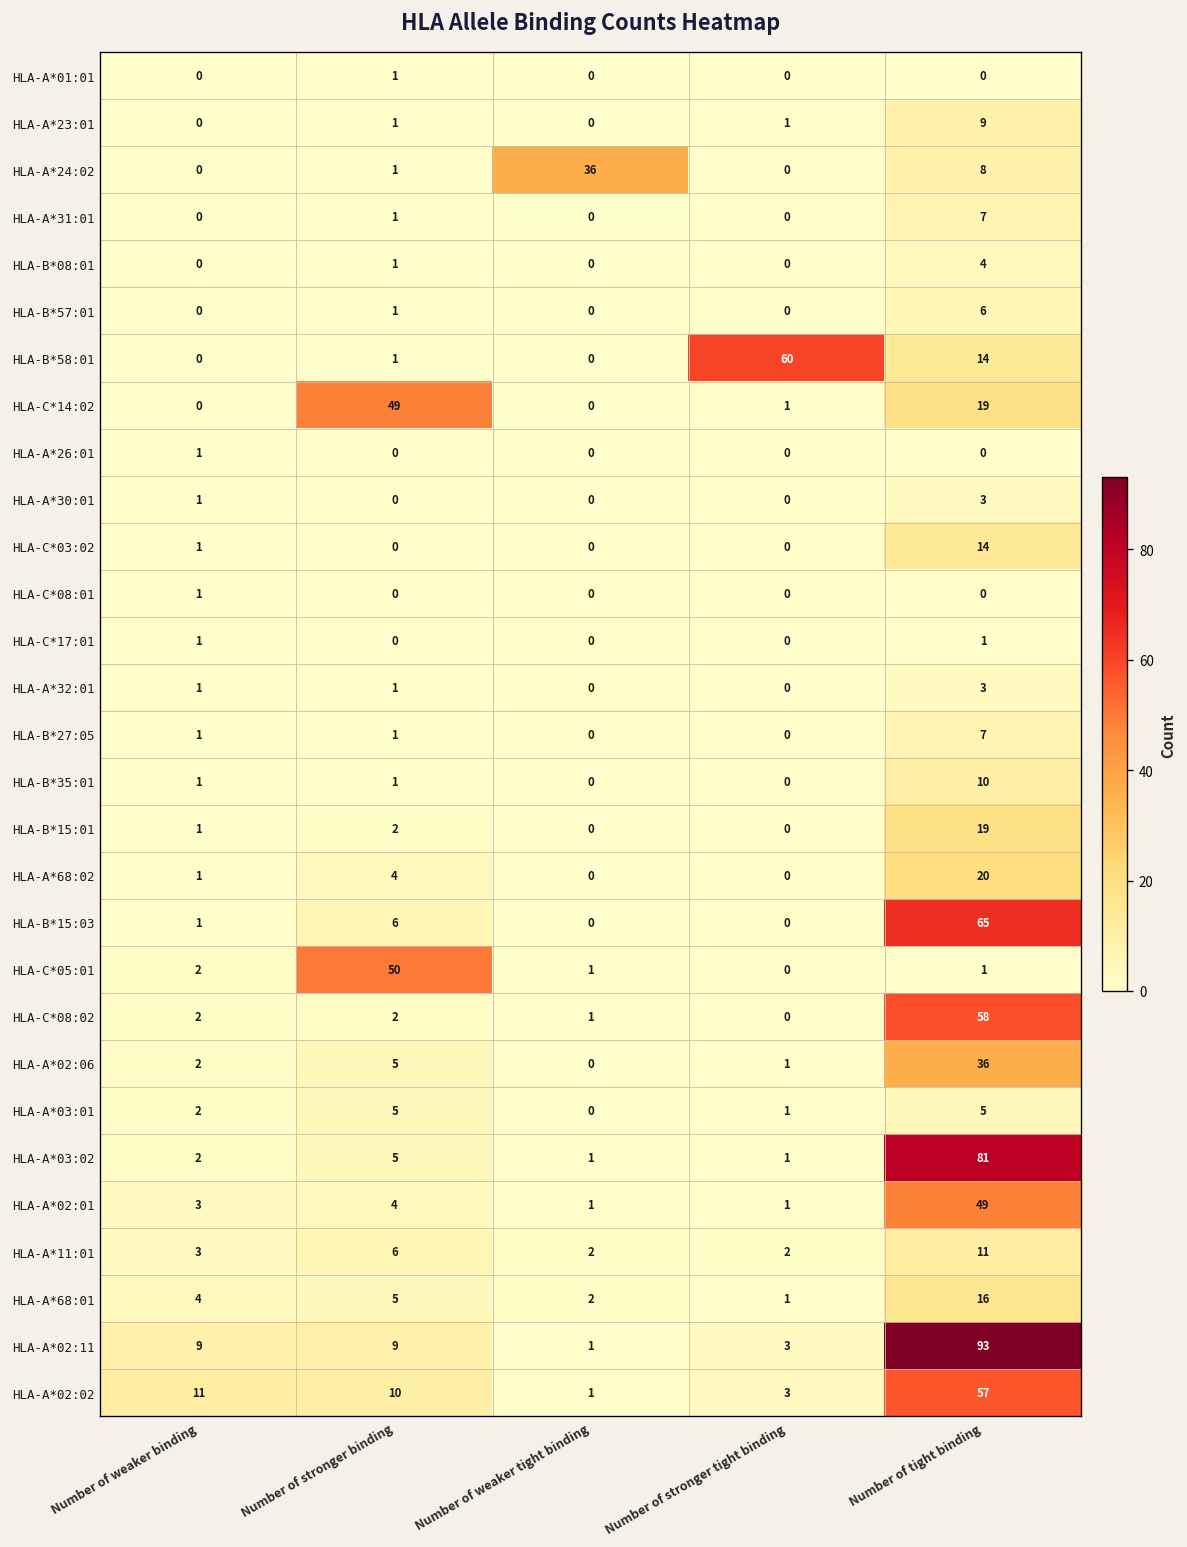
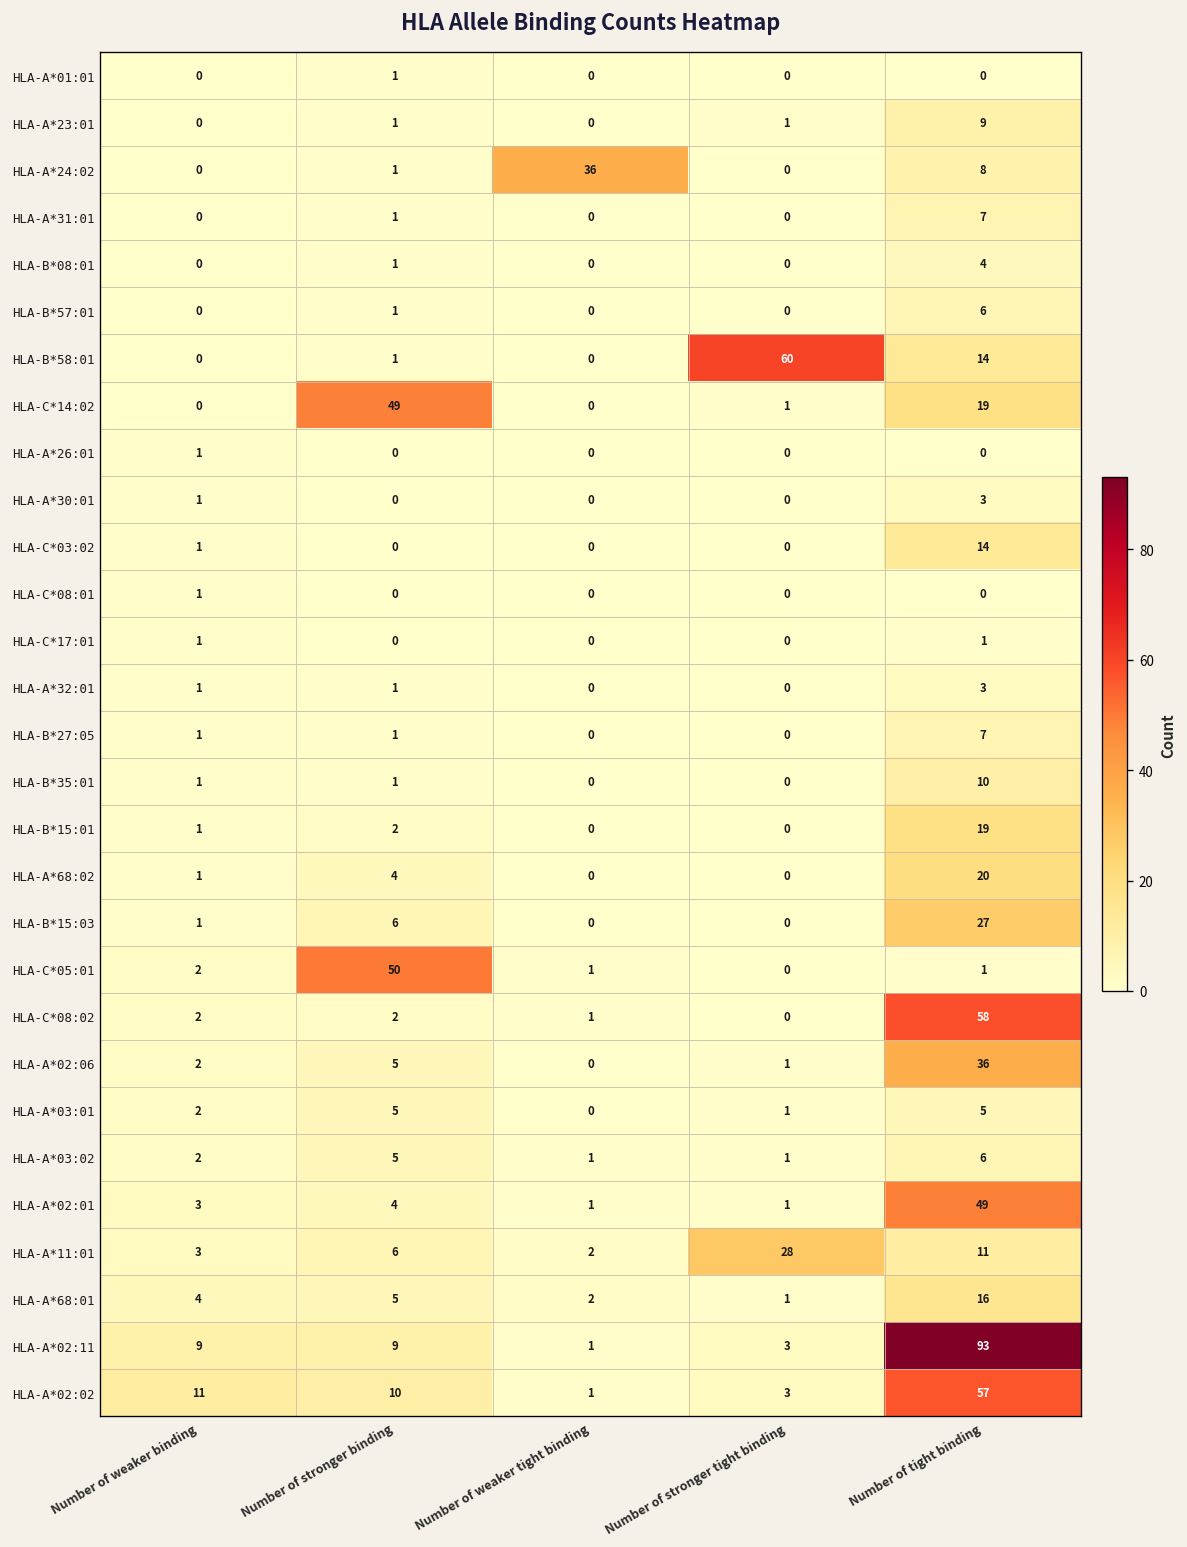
HLA-B*15:03, Number of tight binding: 65 -> 27
HLA-A*03:02, Number of tight binding: 81 -> 6
HLA-A*11:01, Number of stronger tight binding: 2 -> 28
